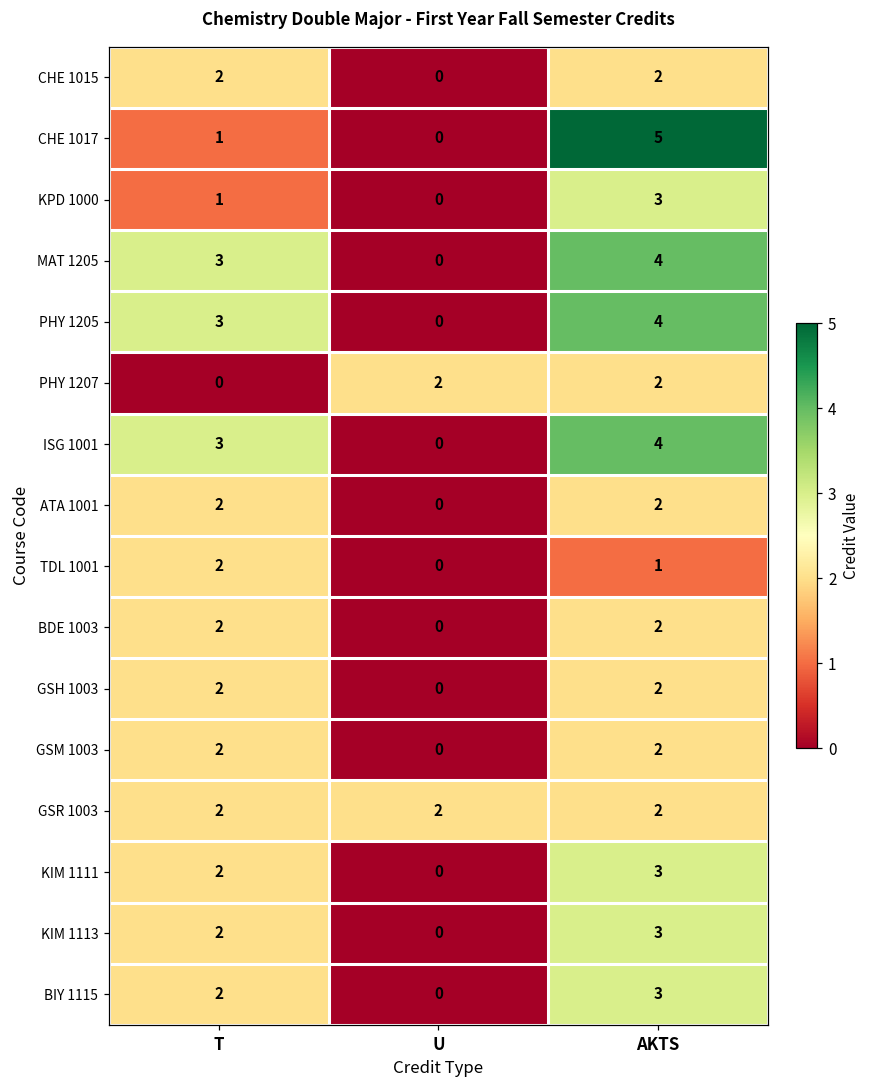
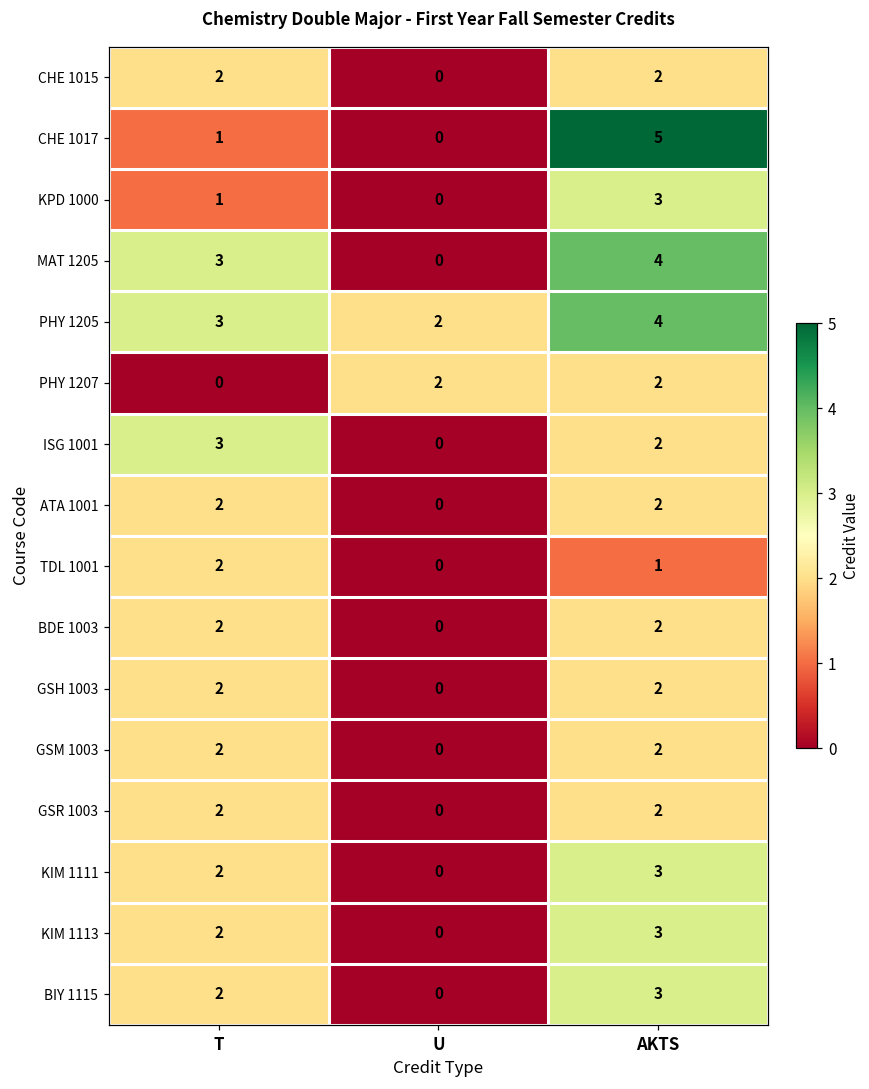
PHY 1205, U: 0 -> 2
ISG 1001, AKTS: 4 -> 2
GSR 1003, U: 2 -> 0
